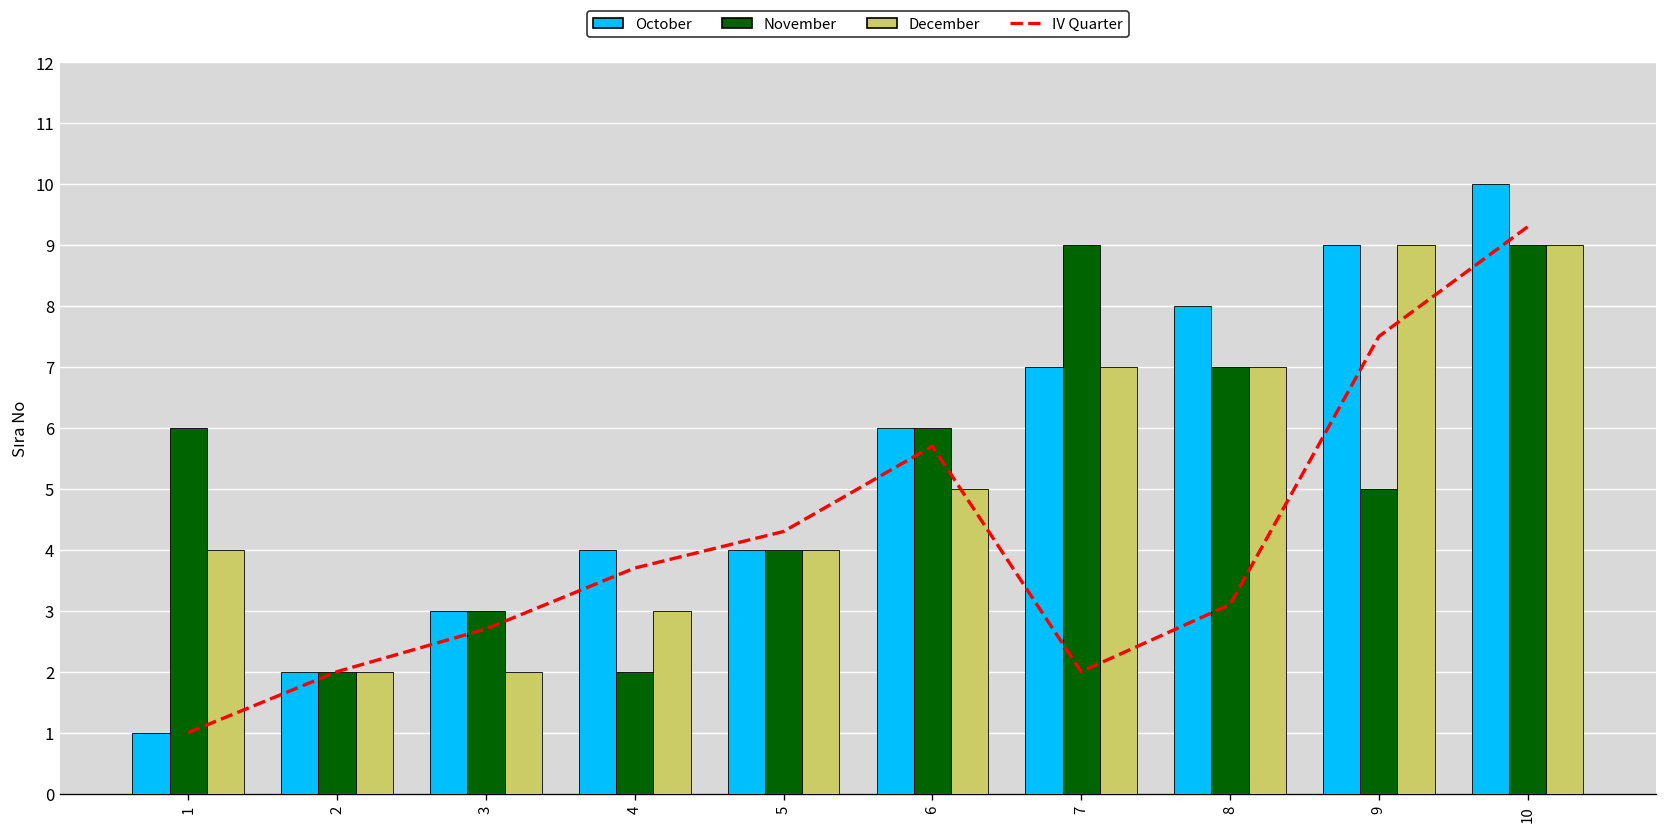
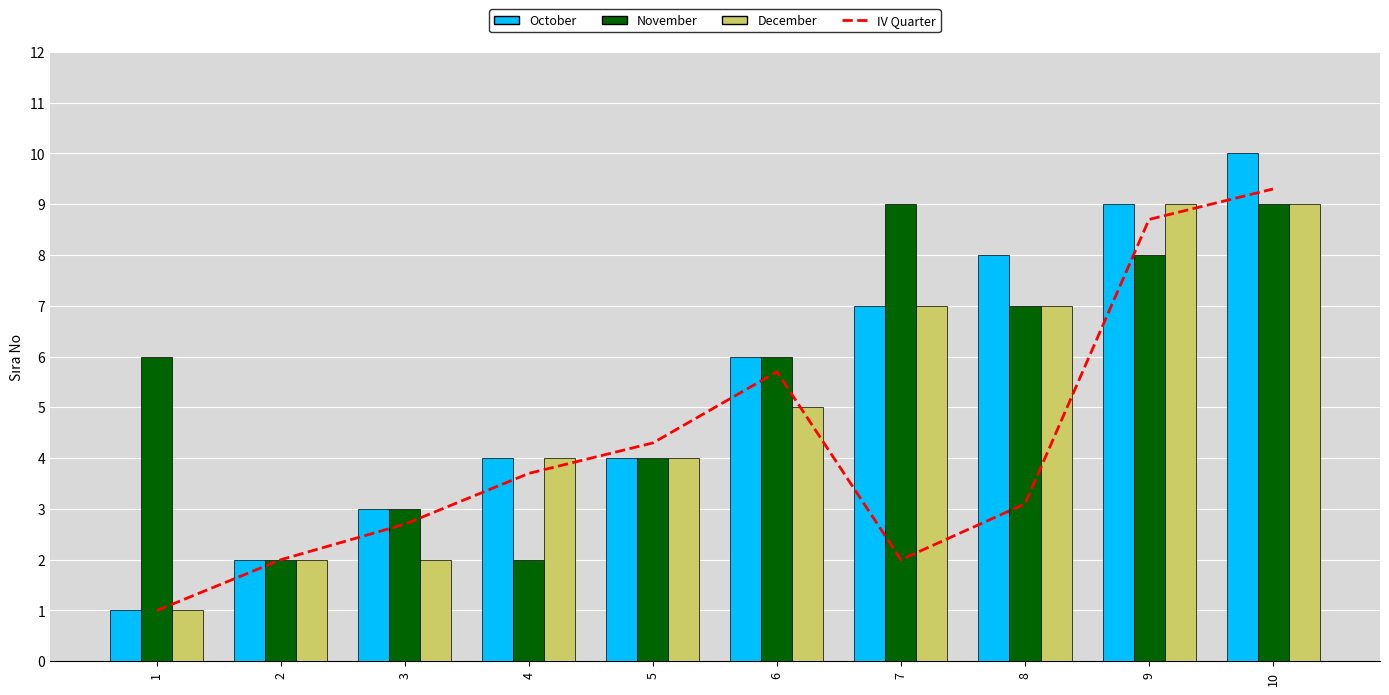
December, 1: 4 -> 1
December, 4: 3 -> 4
IV Quarter, 9: 7.5 -> 8.7
November, 9: 5 -> 8
